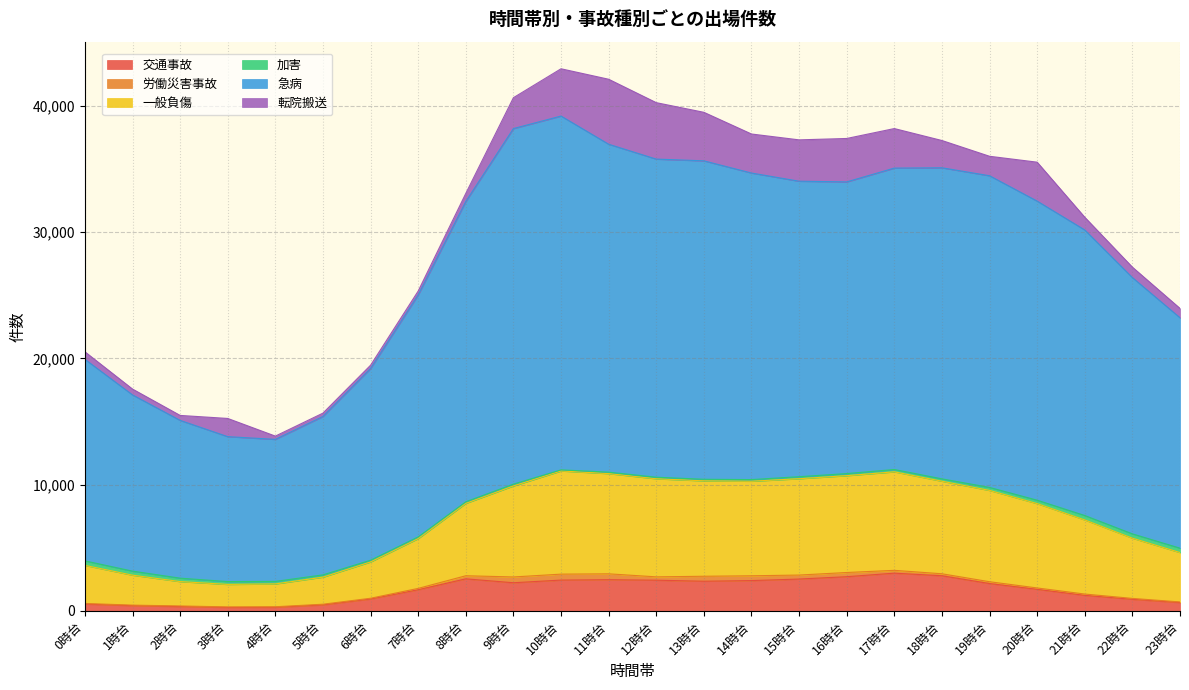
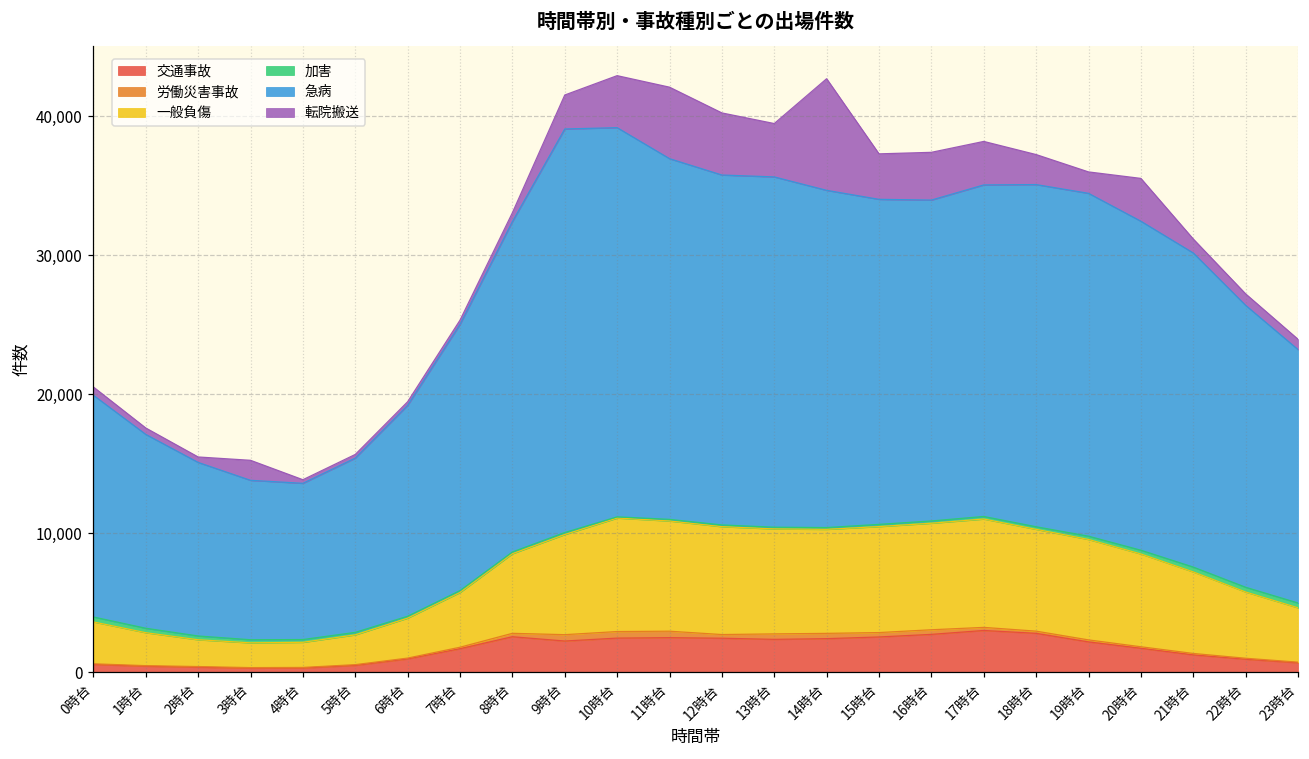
急病, 9時台: 28,200 -> 29,100
転院搬送, 14時台: 3,100 -> 8,000
